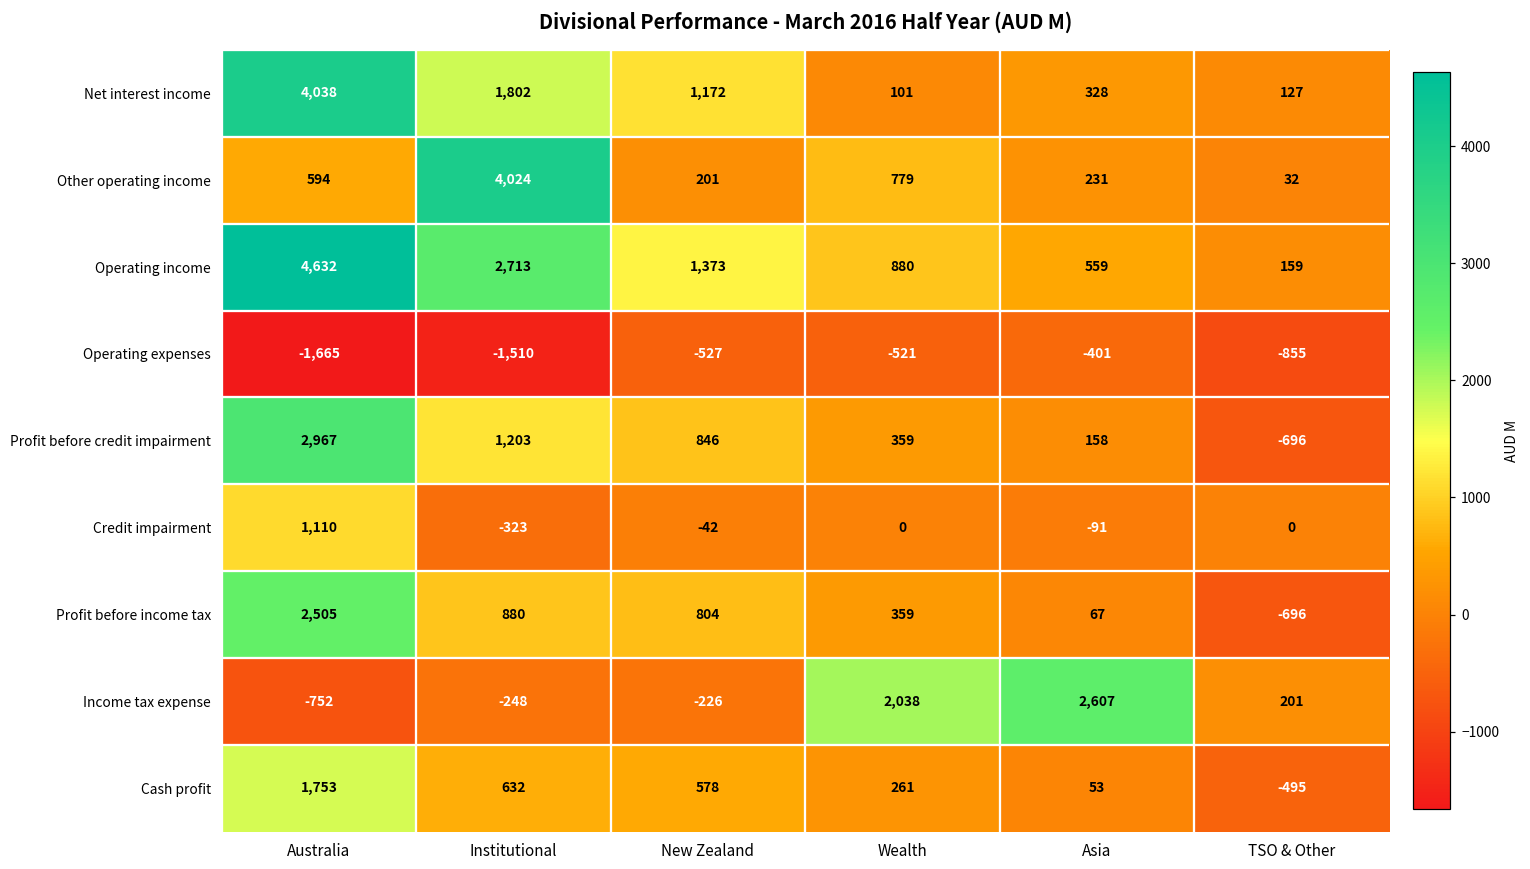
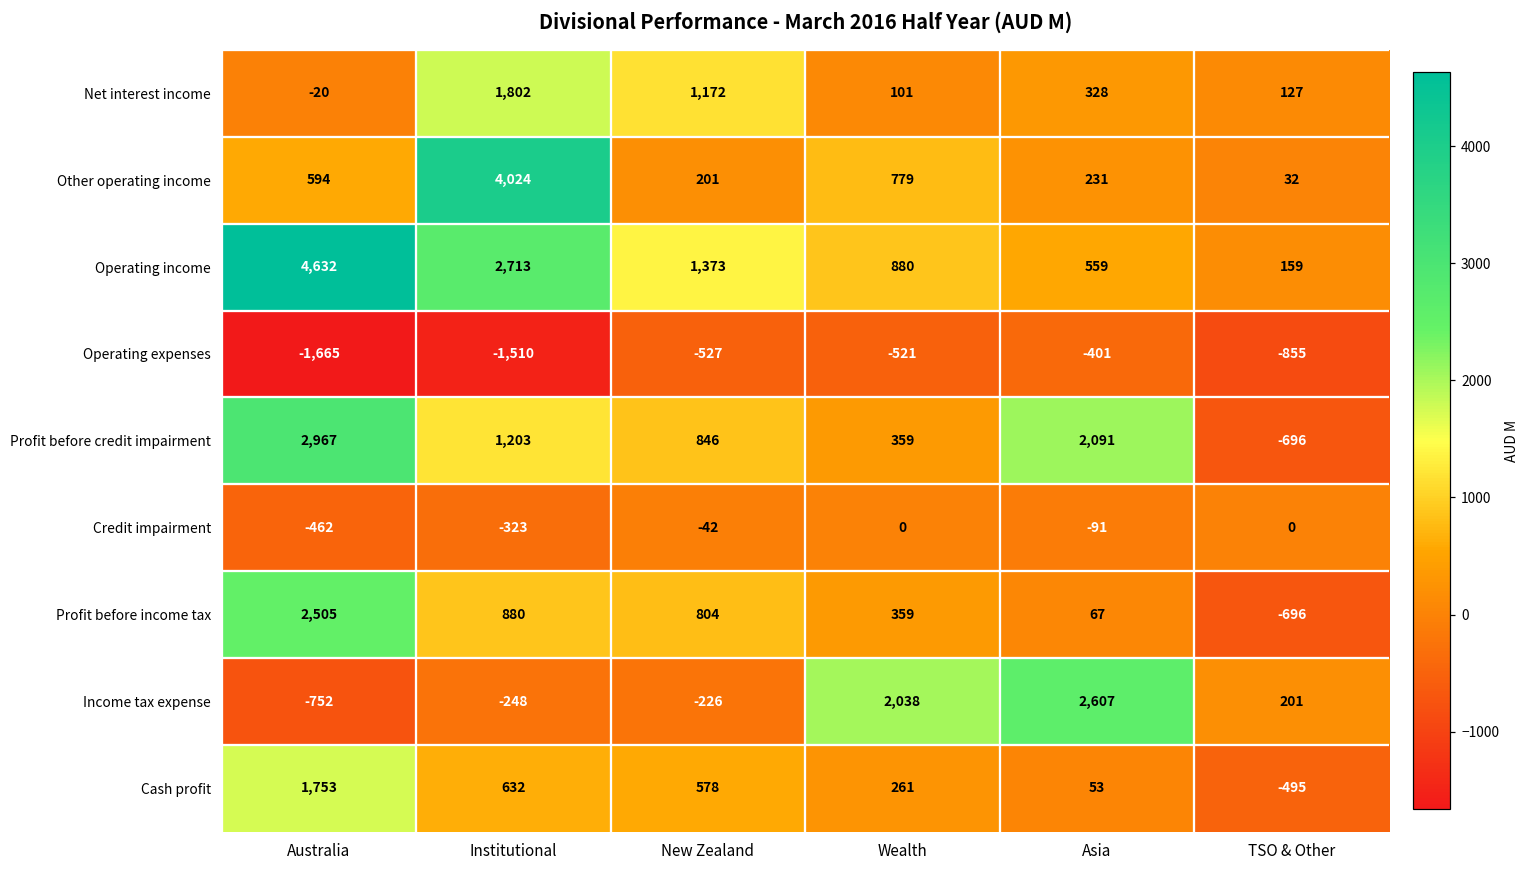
Net interest income, Australia: 4,038 -> -20
Profit before credit impairment, Asia: 158 -> 2,091
Credit impairment, Australia: 1,110 -> -462
